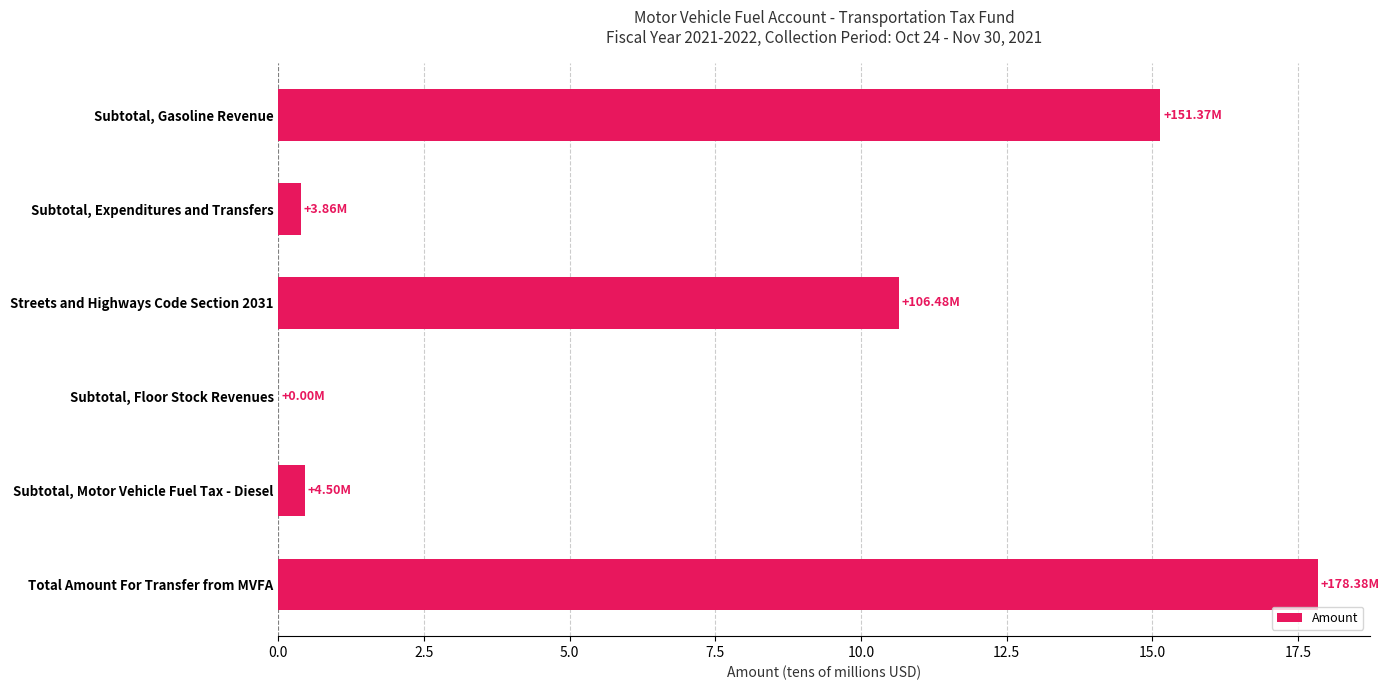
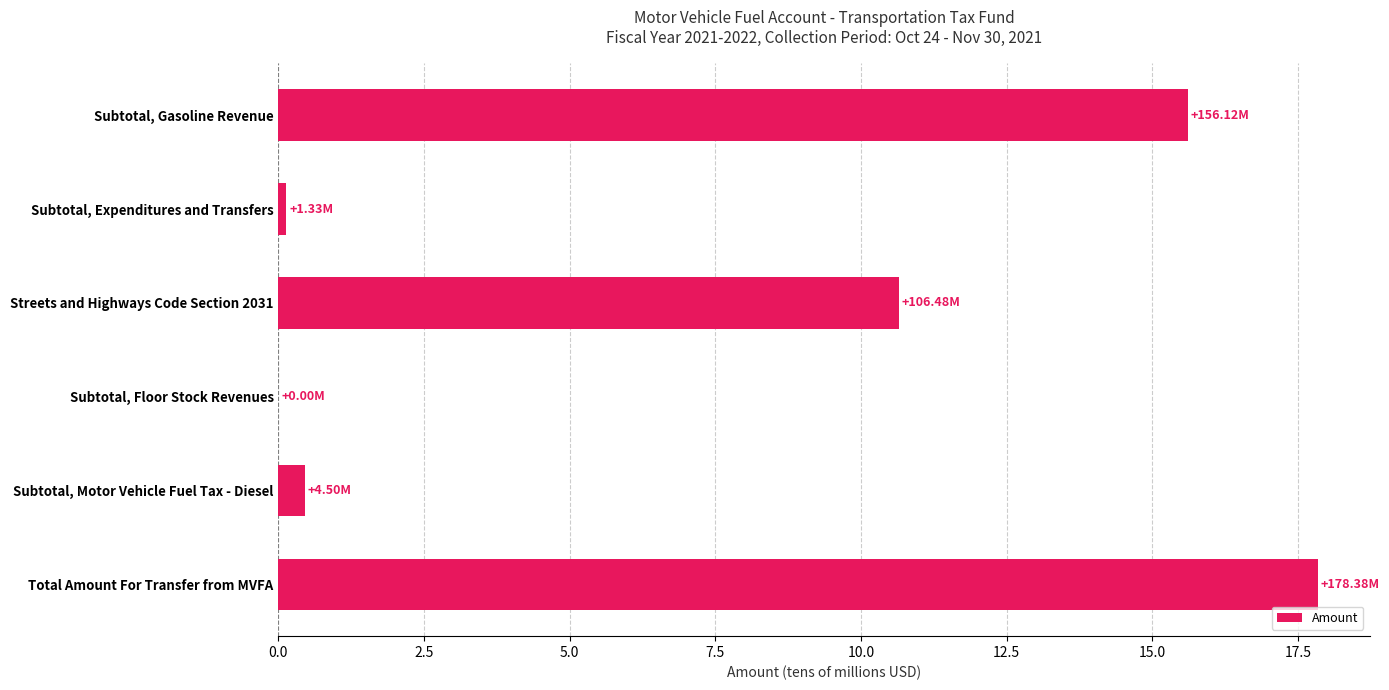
Subtotal, Gasoline Revenue: +151.37M -> +156.12M
Subtotal, Expenditures and Transfers: +3.86M -> +1.33M
